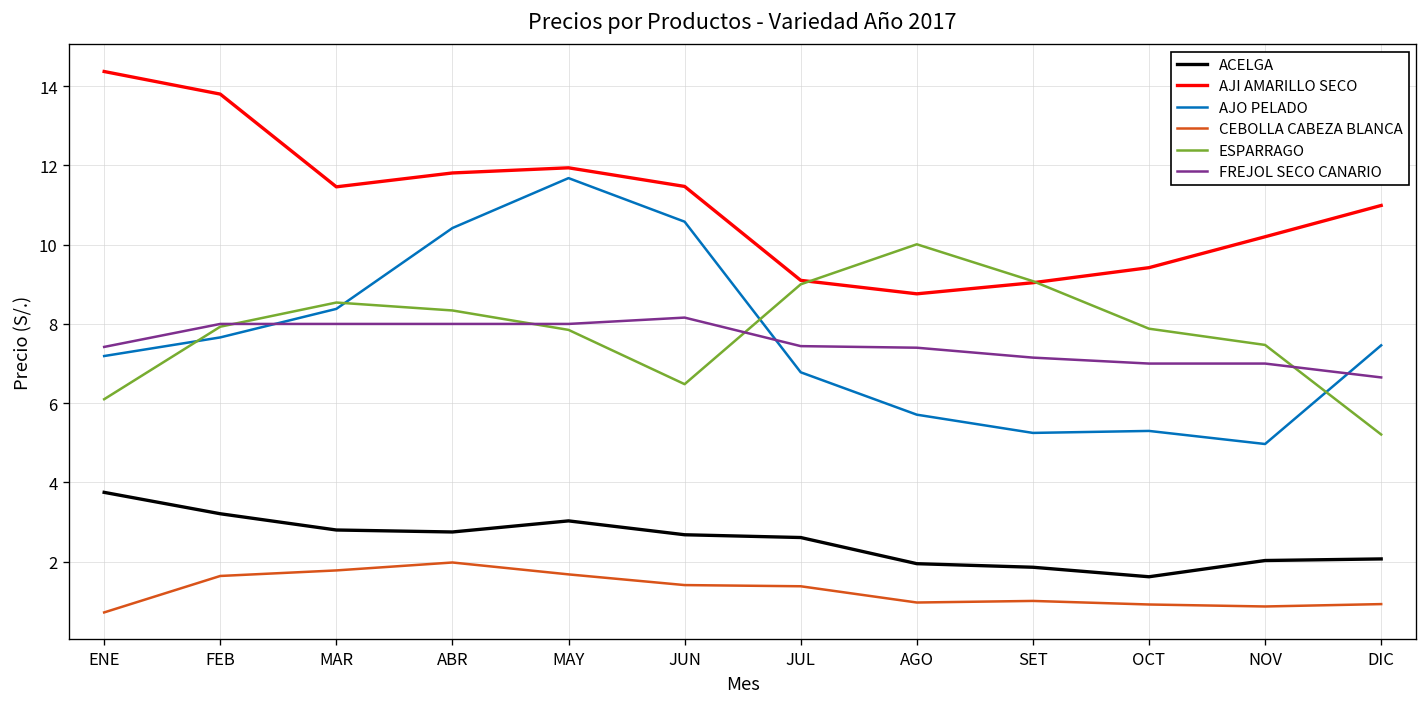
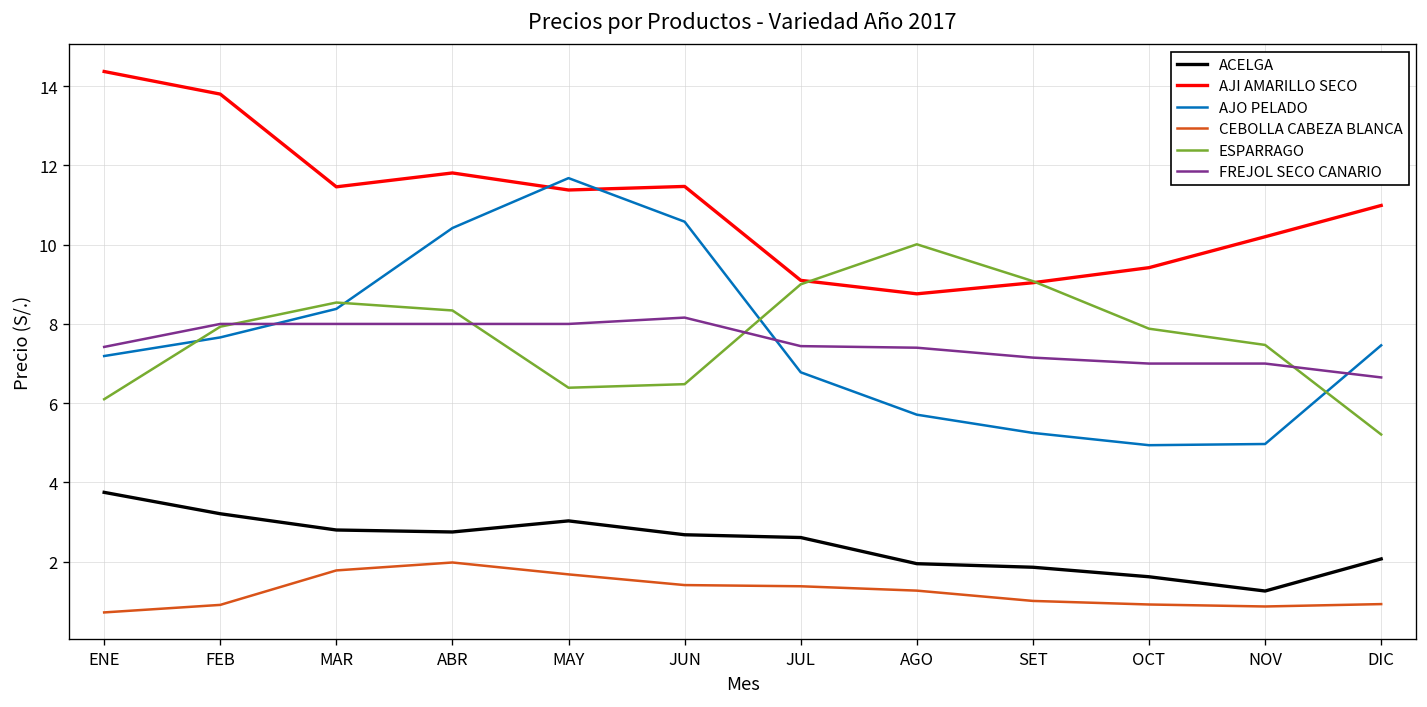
CEBOLLA CABEZA BLANCA, FEB: 1.6 -> 0.9
AJI AMARILLO SECO, MAY: 11.9 -> 11.4
ESPARRAGO, MAY: 7.9 -> 6.4
CEBOLLA CABEZA BLANCA, AGO: 1.0 -> 1.3
AJO PELADO, OCT: 5.3 -> 4.9
ACELGA, NOV: 2.0 -> 1.3
